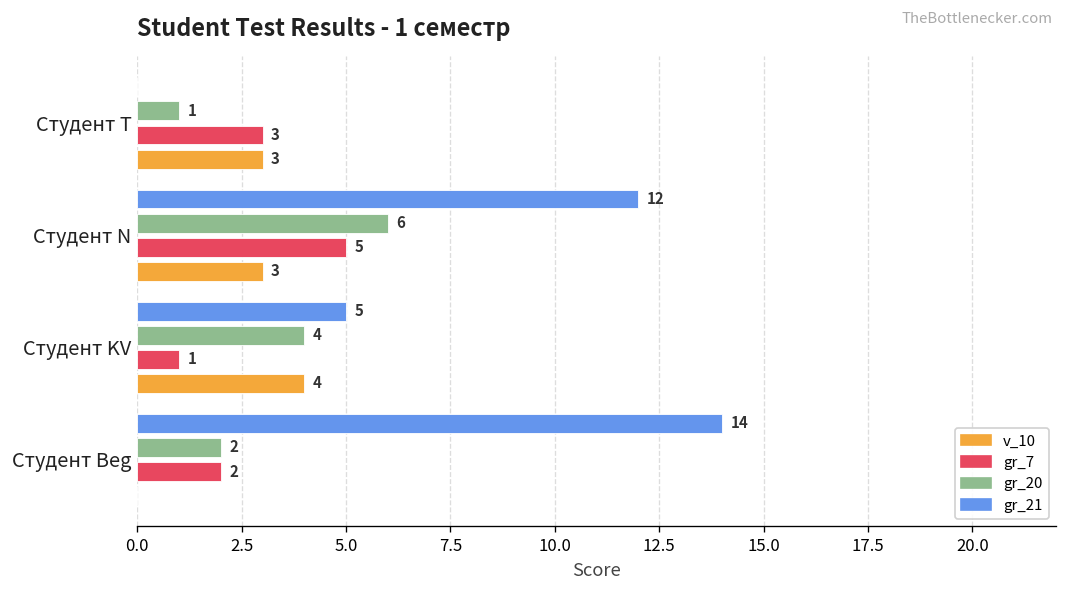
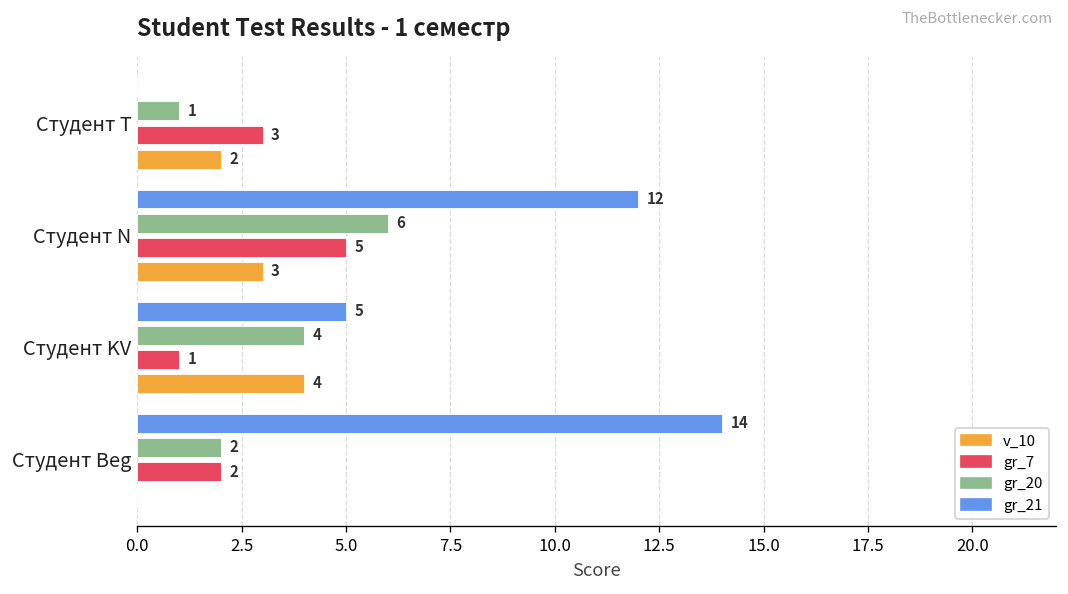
v_10, Студент T: 3 -> 2
